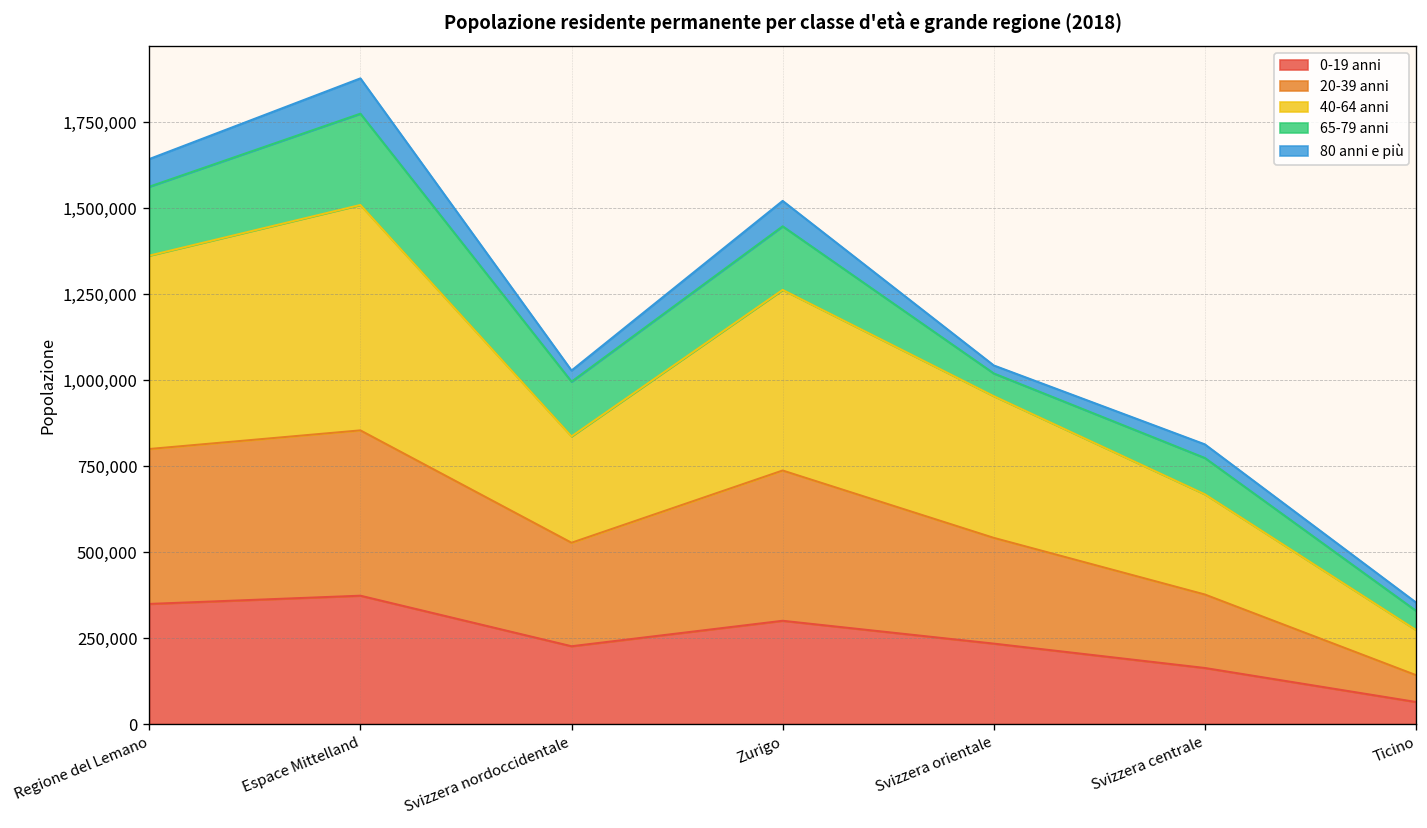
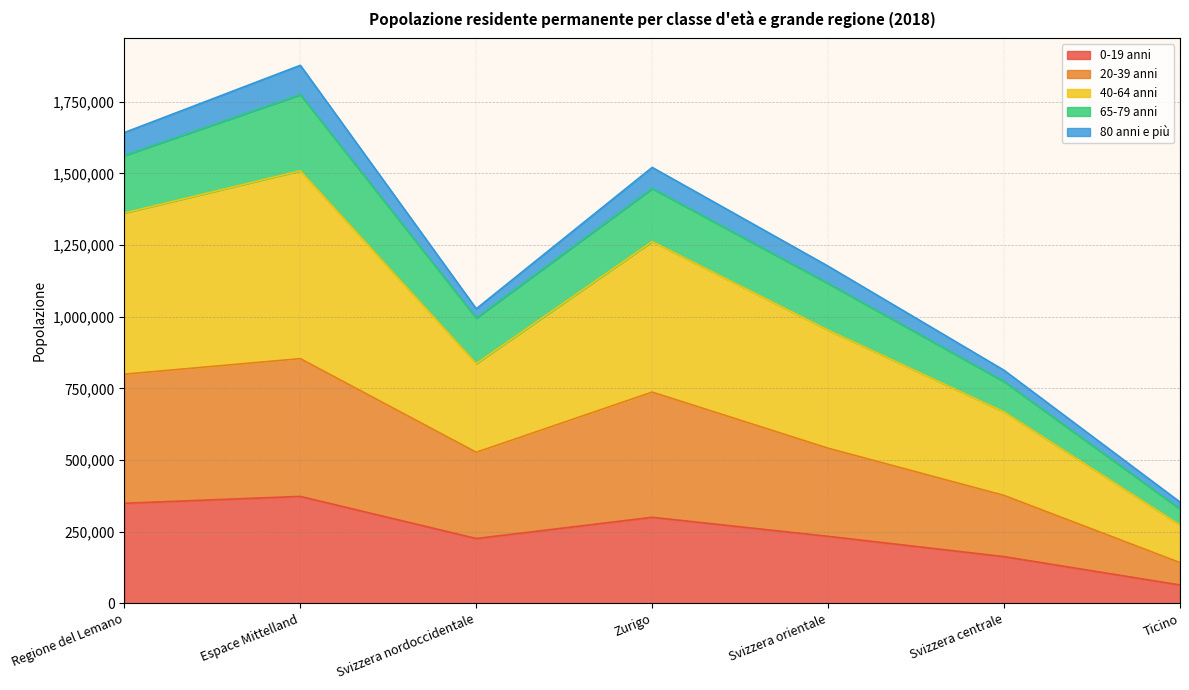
65-79 anni, Svizzera orientale: 70,000 -> 160,000
80 anni e più, Svizzera orientale: 20,000 -> 60,000
